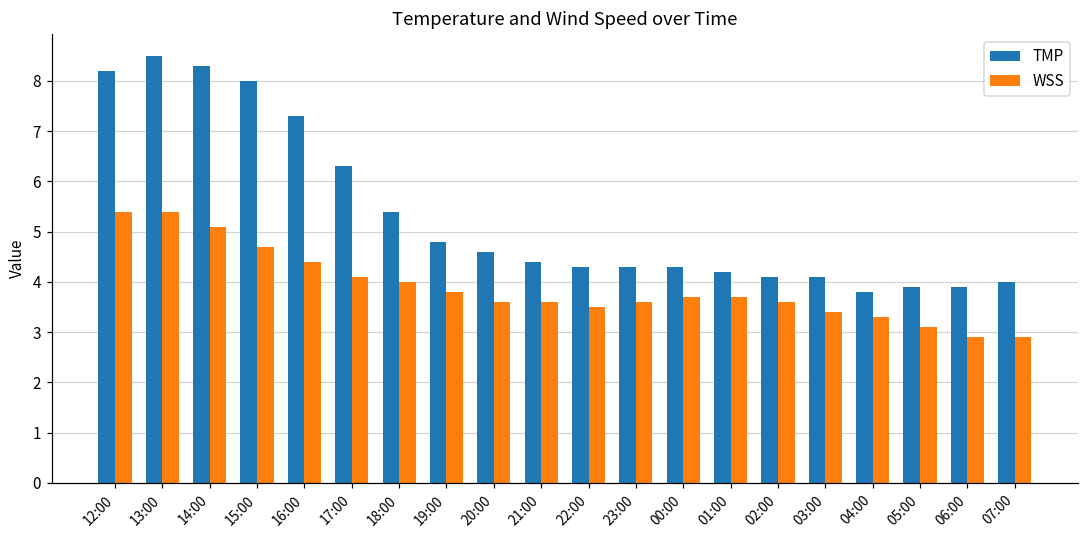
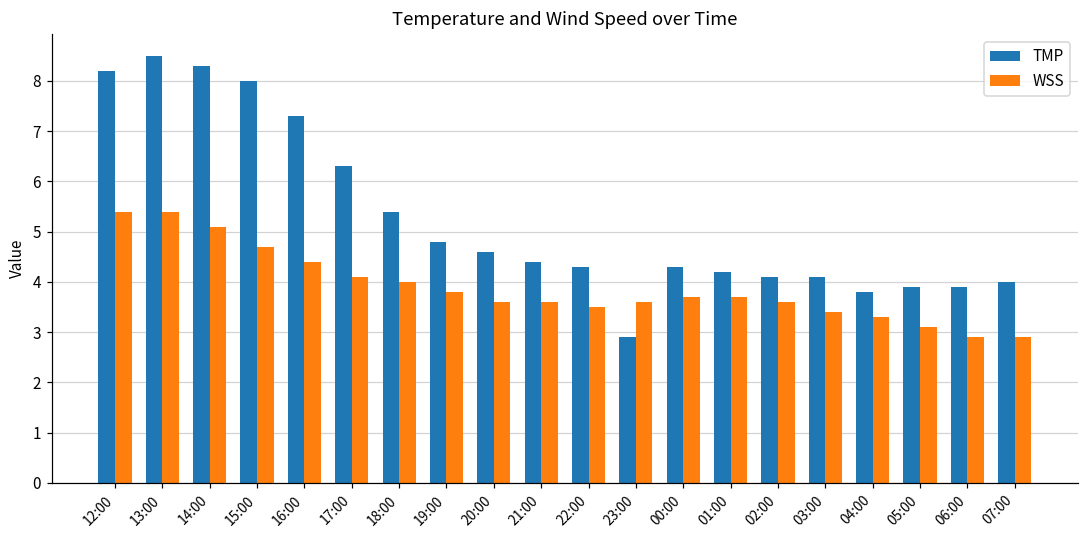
TMP, 23:00: 4.3 -> 2.9
